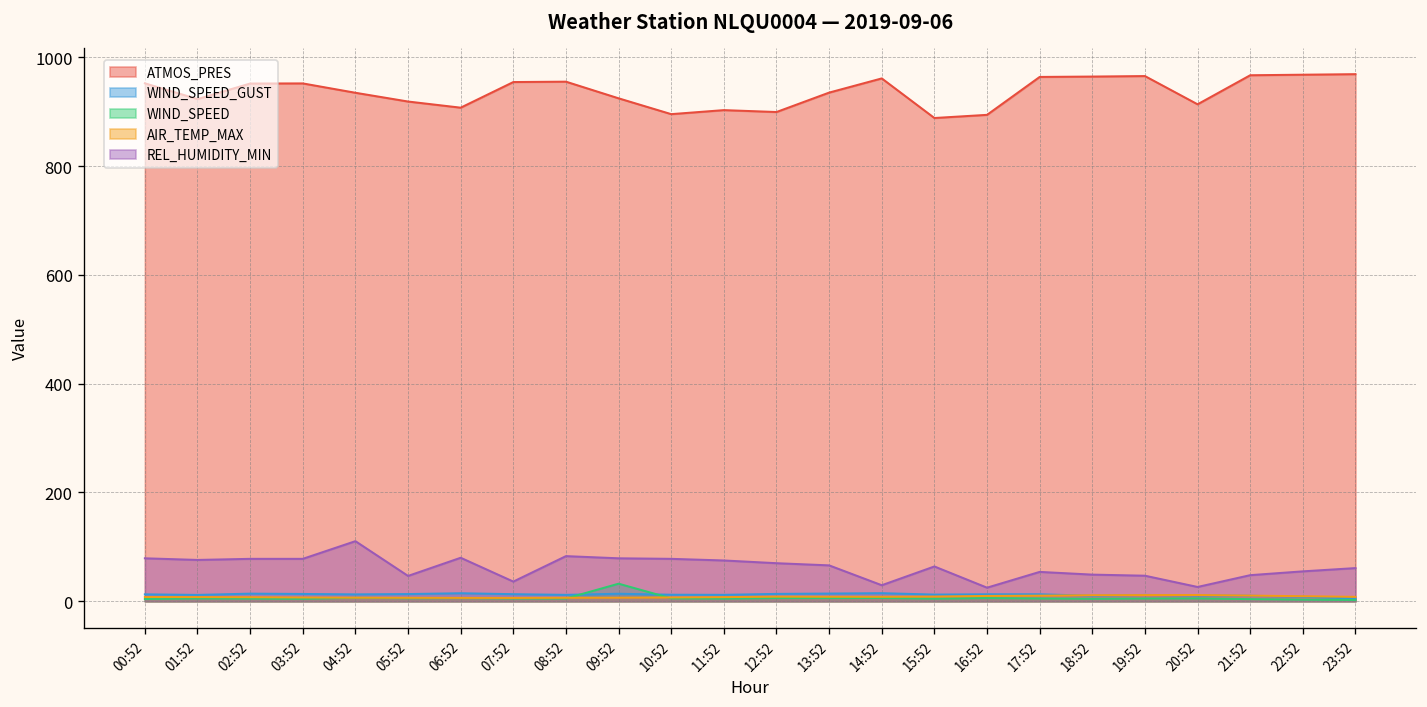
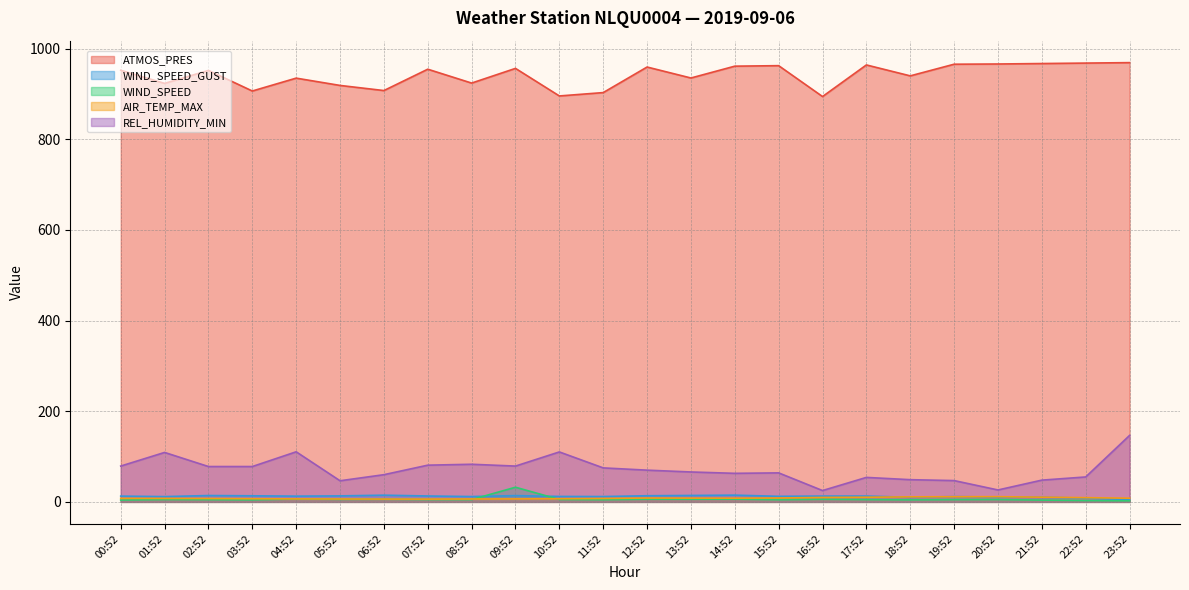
REL_HUMIDITY_MIN, 01:52: 80 -> 110
ATMOS_PRES, 03:52: 950 -> 910
REL_HUMIDITY_MIN, 06:52: 80 -> 60
REL_HUMIDITY_MIN, 07:52: 40 -> 80
ATMOS_PRES, 08:52: 960 -> 920
ATMOS_PRES, 09:52: 920 -> 960
REL_HUMIDITY_MIN, 10:52: 80 -> 110
ATMOS_PRES, 12:52: 900 -> 960
REL_HUMIDITY_MIN, 14:52: 30 -> 60
ATMOS_PRES, 15:52: 890 -> 960
ATMOS_PRES, 18:52: 960 -> 940
ATMOS_PRES, 20:52: 910 -> 970
REL_HUMIDITY_MIN, 23:52: 60 -> 150
